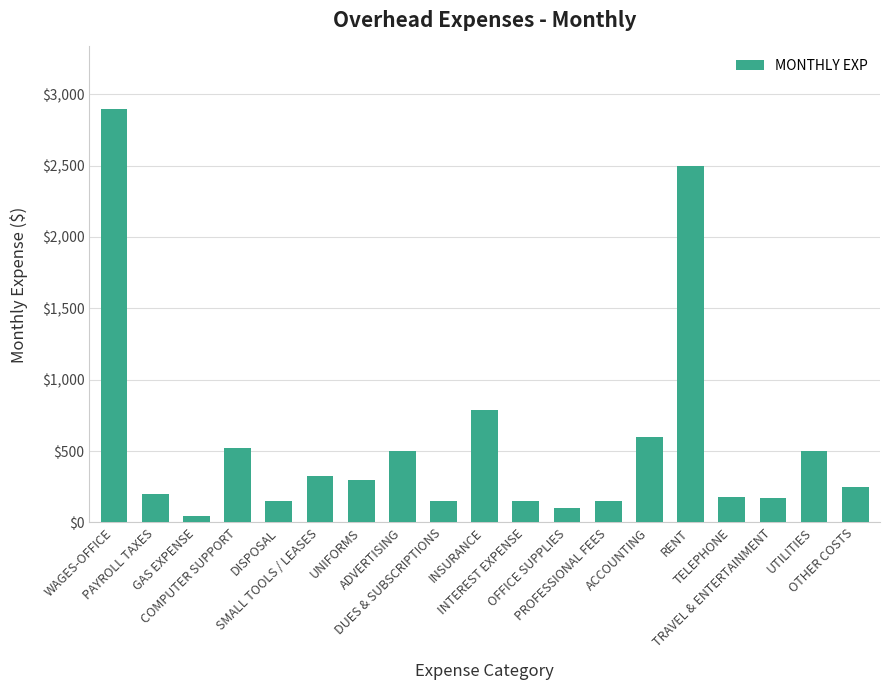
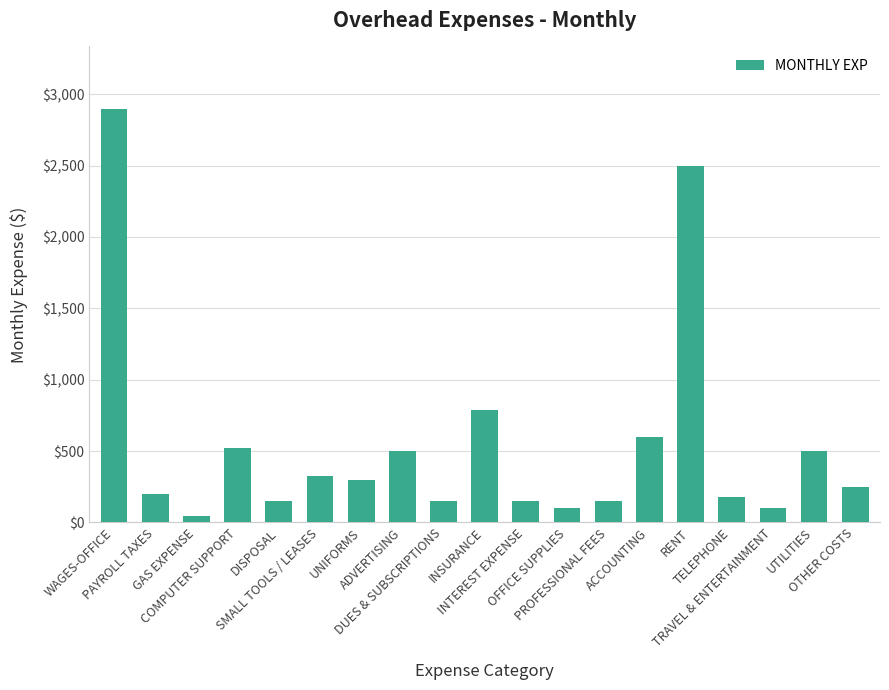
TRAVEL & ENTERTAINMENT: $170 -> $100
